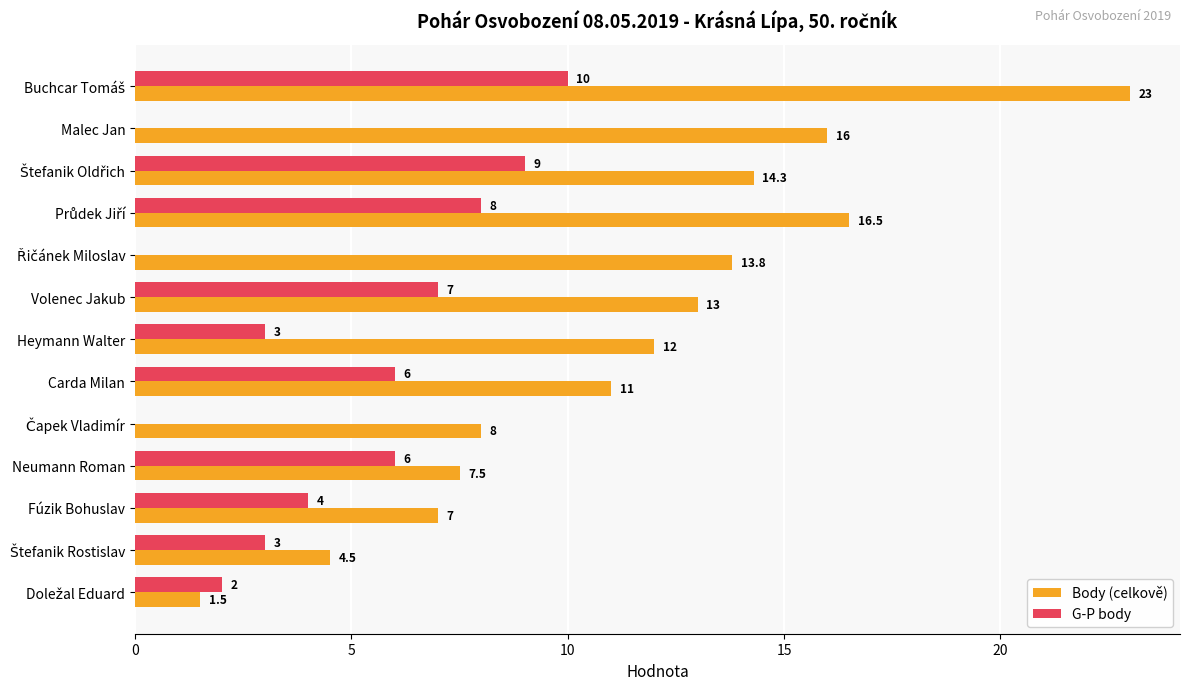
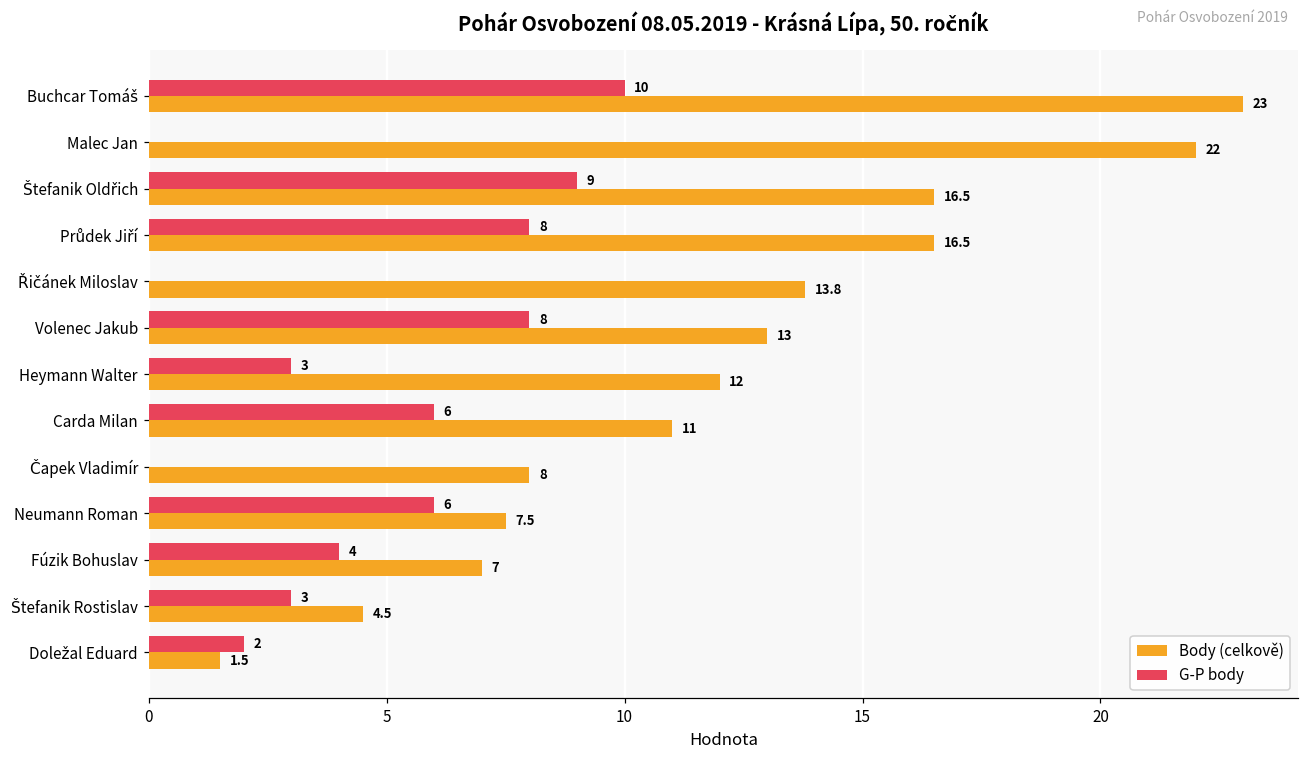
Body (celkově), Malec Jan: 16 -> 22
Body (celkově), Štefanik Oldřich: 14.3 -> 16.5
G-P body, Volenec Jakub: 7 -> 8
